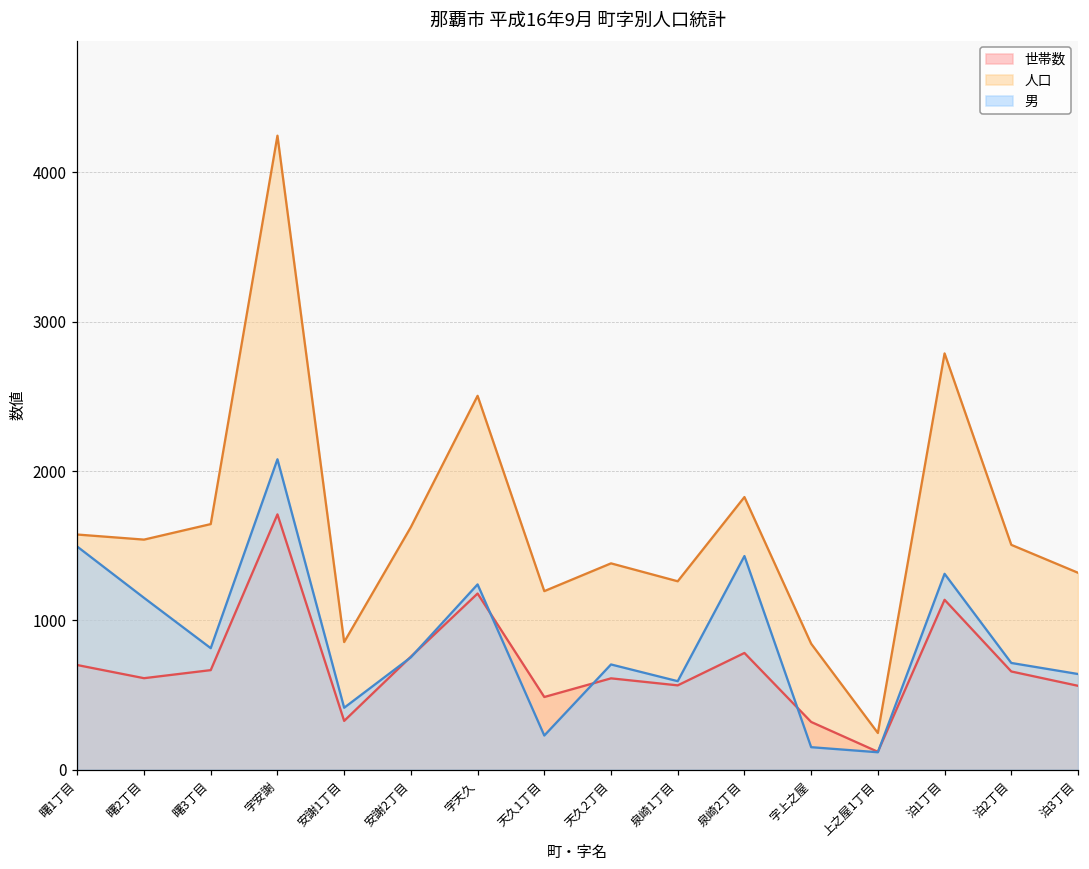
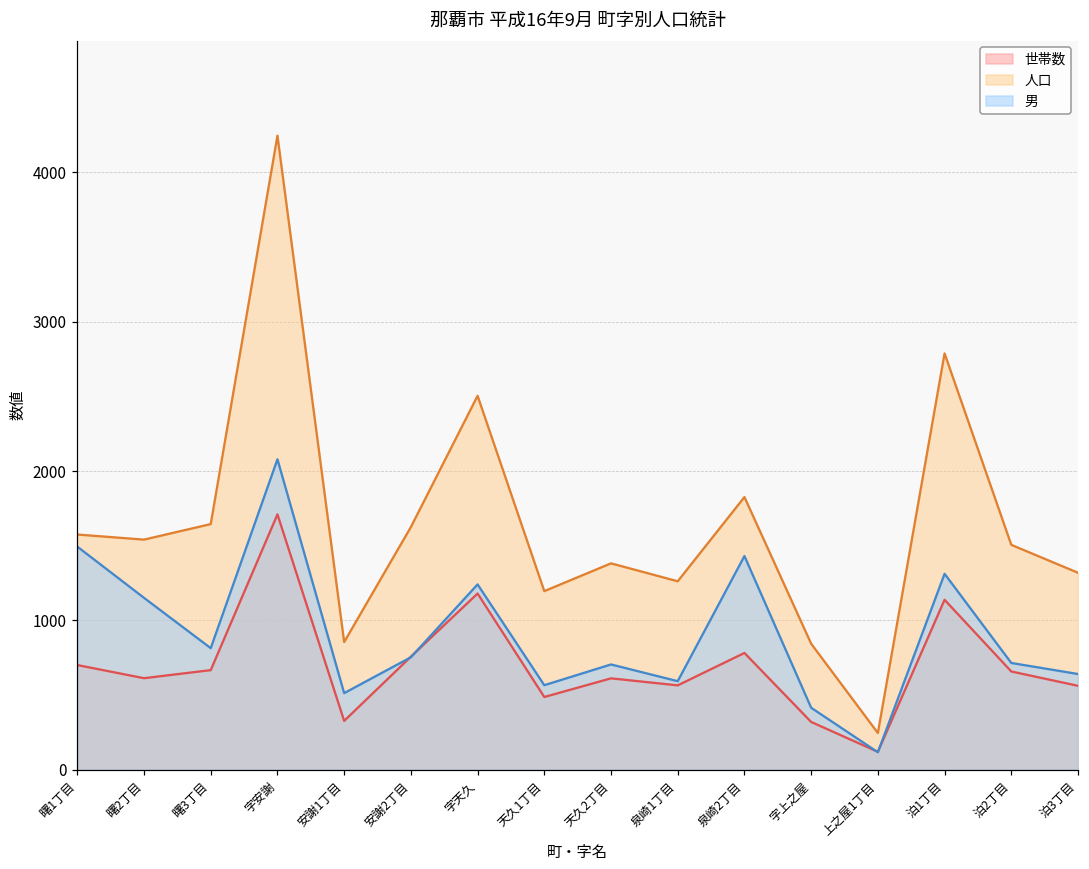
男, 安謝1丁目: 420 -> 510
男, 天久1丁目: 230 -> 570
男, 字上之屋: 150 -> 420
